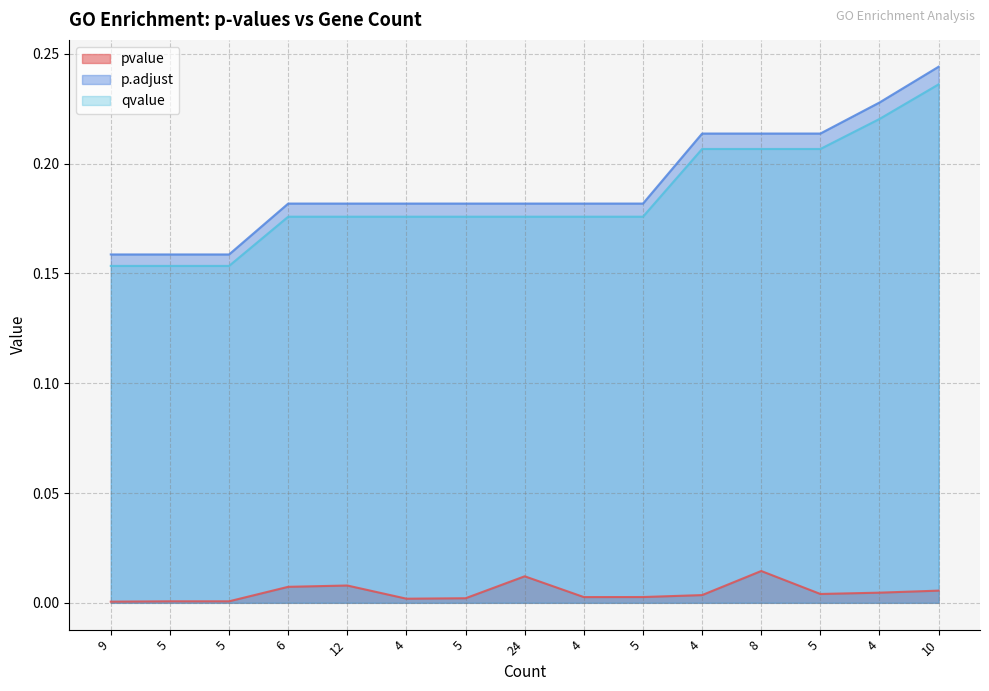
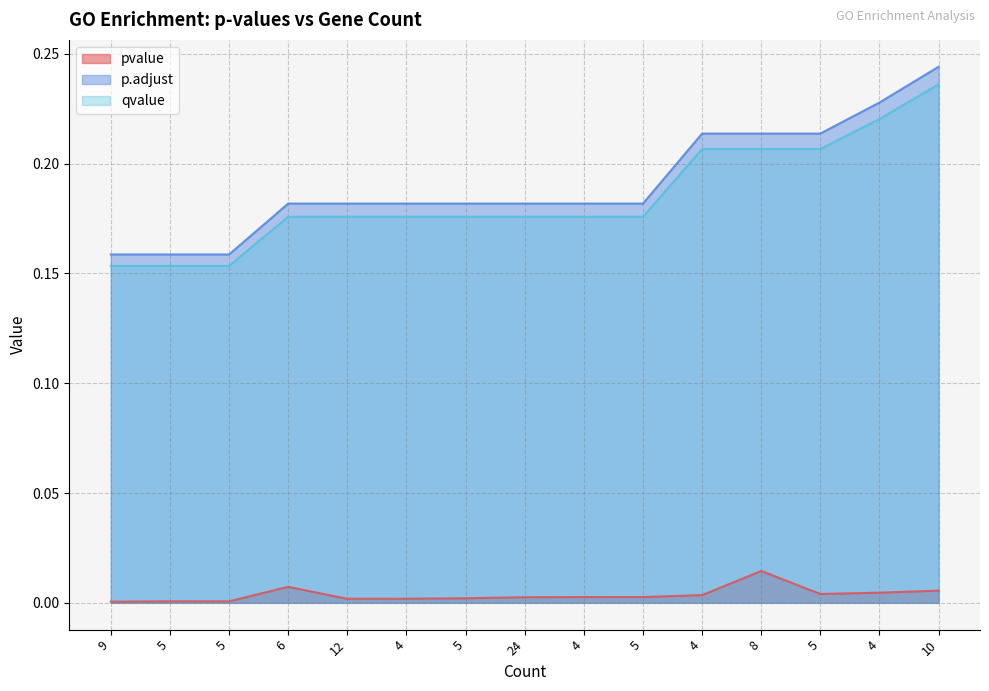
pvalue, 12: 0.008 -> 0.002
pvalue, 24: 0.012 -> 0.003
